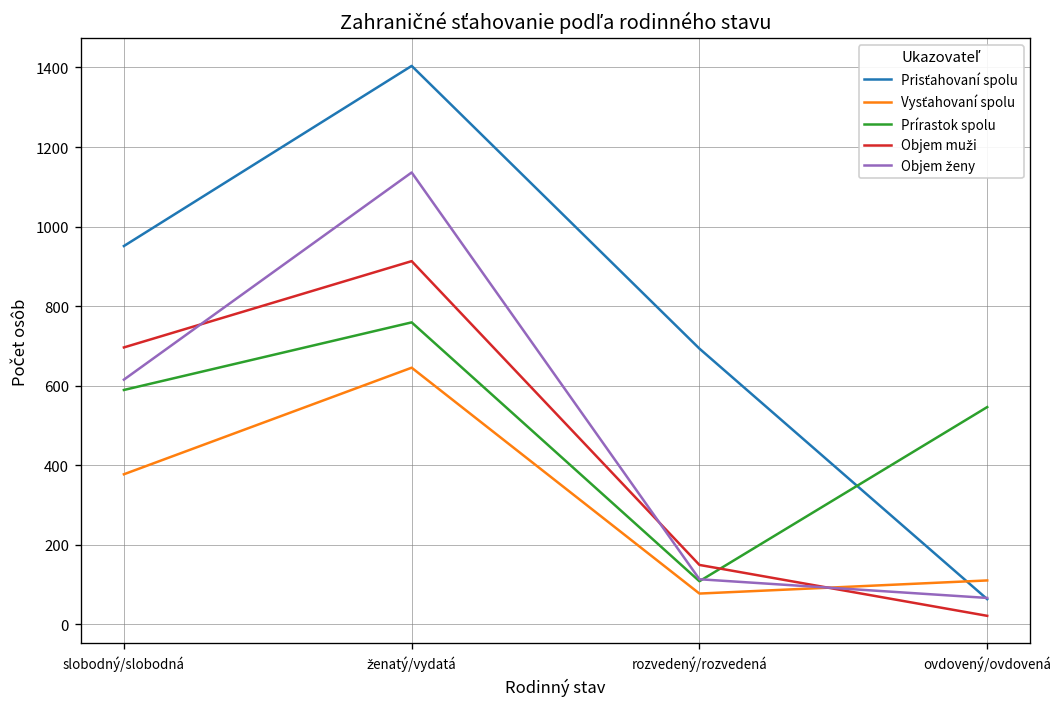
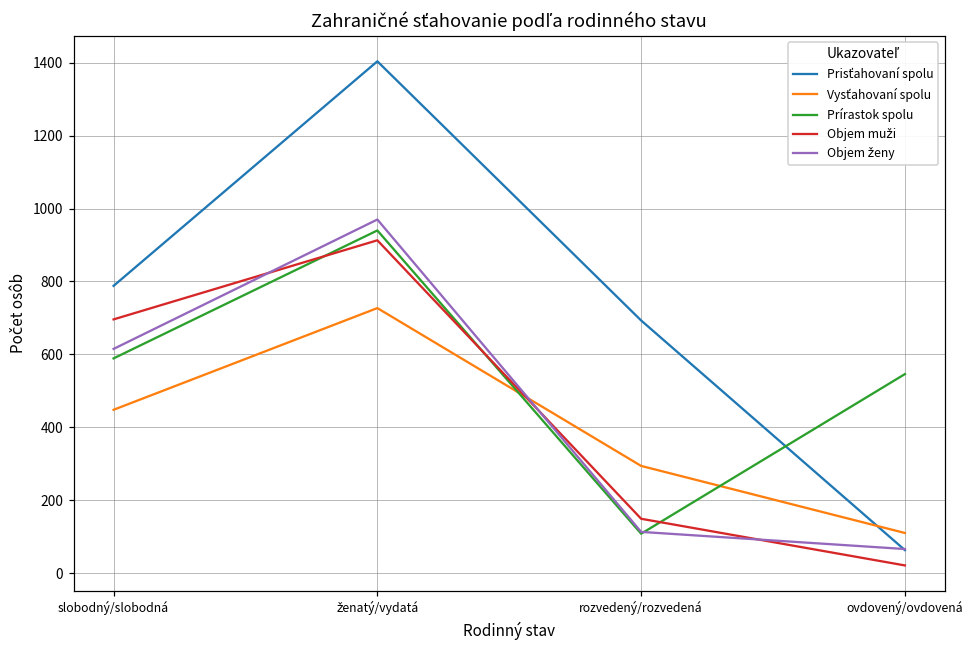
Prisťahovaní spolu, slobodný/slobodná: 950 -> 790
Vysťahovaní spolu, slobodný/slobodná: 380 -> 450
Vysťahovaní spolu, ženatý/vydatá: 650 -> 730
Prírastok spolu, ženatý/vydatá: 760 -> 940
Objem ženy, ženatý/vydatá: 1140 -> 970
Vysťahovaní spolu, rozvedený/rozvedená: 80 -> 290
